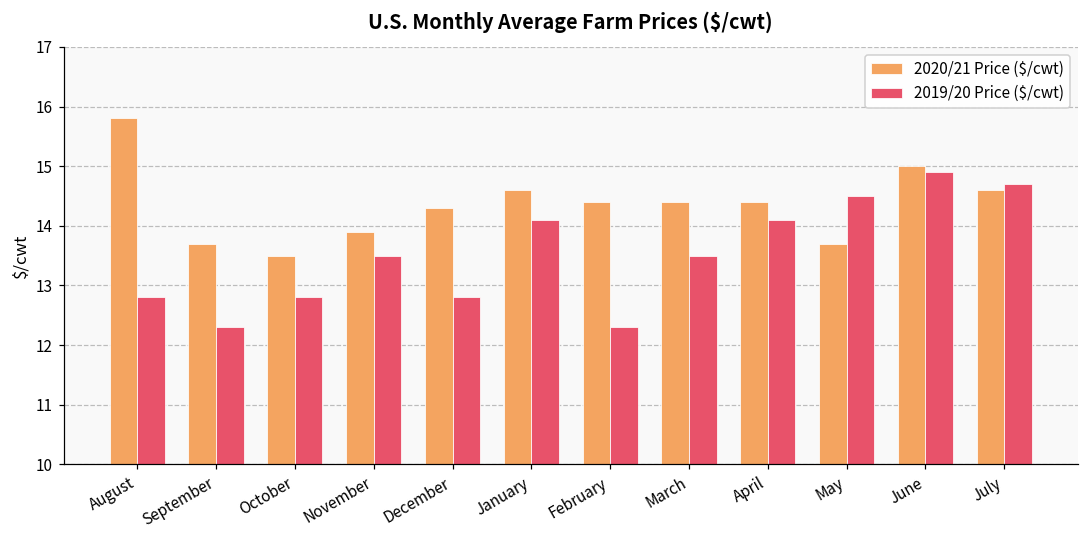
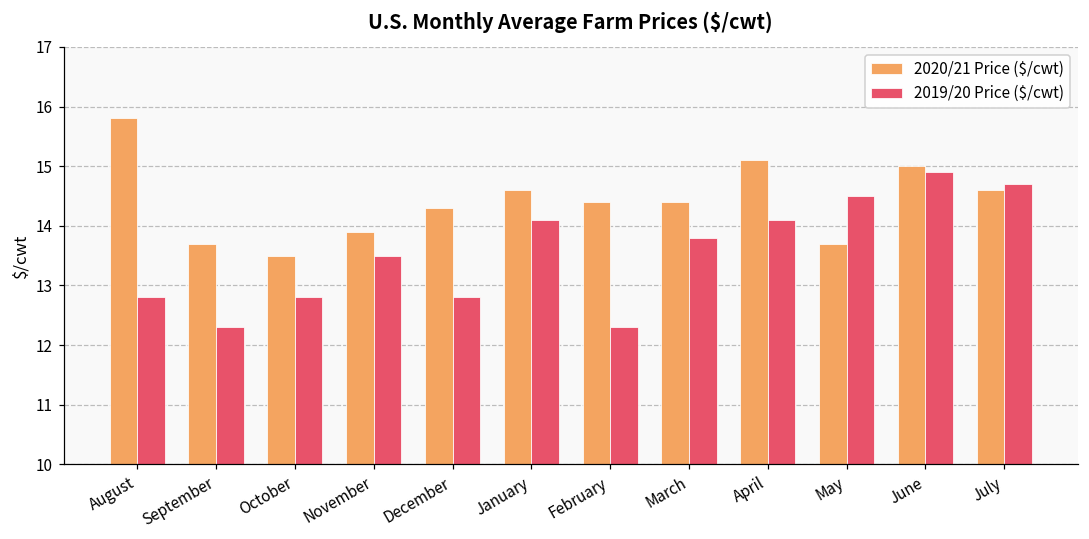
2019/20 Price ($/cwt), March: 13.5 -> 13.8
2020/21 Price ($/cwt), April: 14.4 -> 15.1
